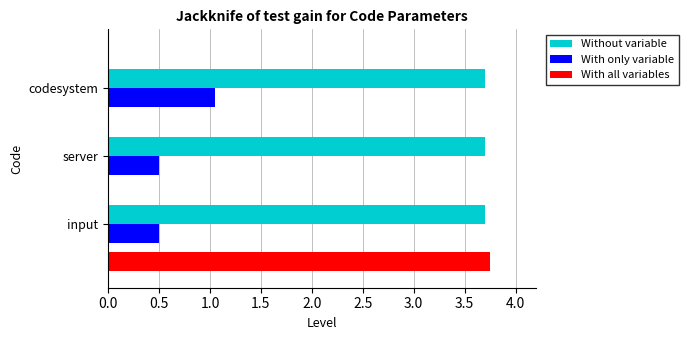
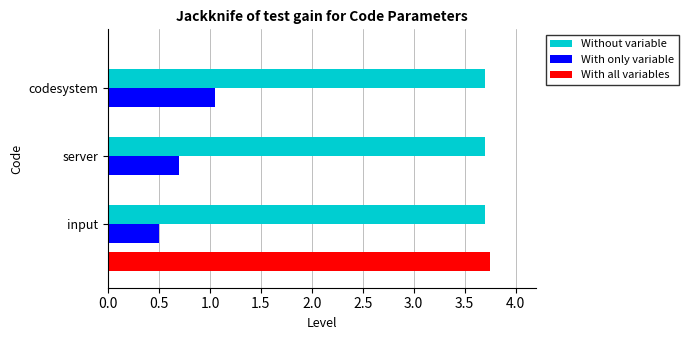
With only variable, server: 0.5 -> 0.7
